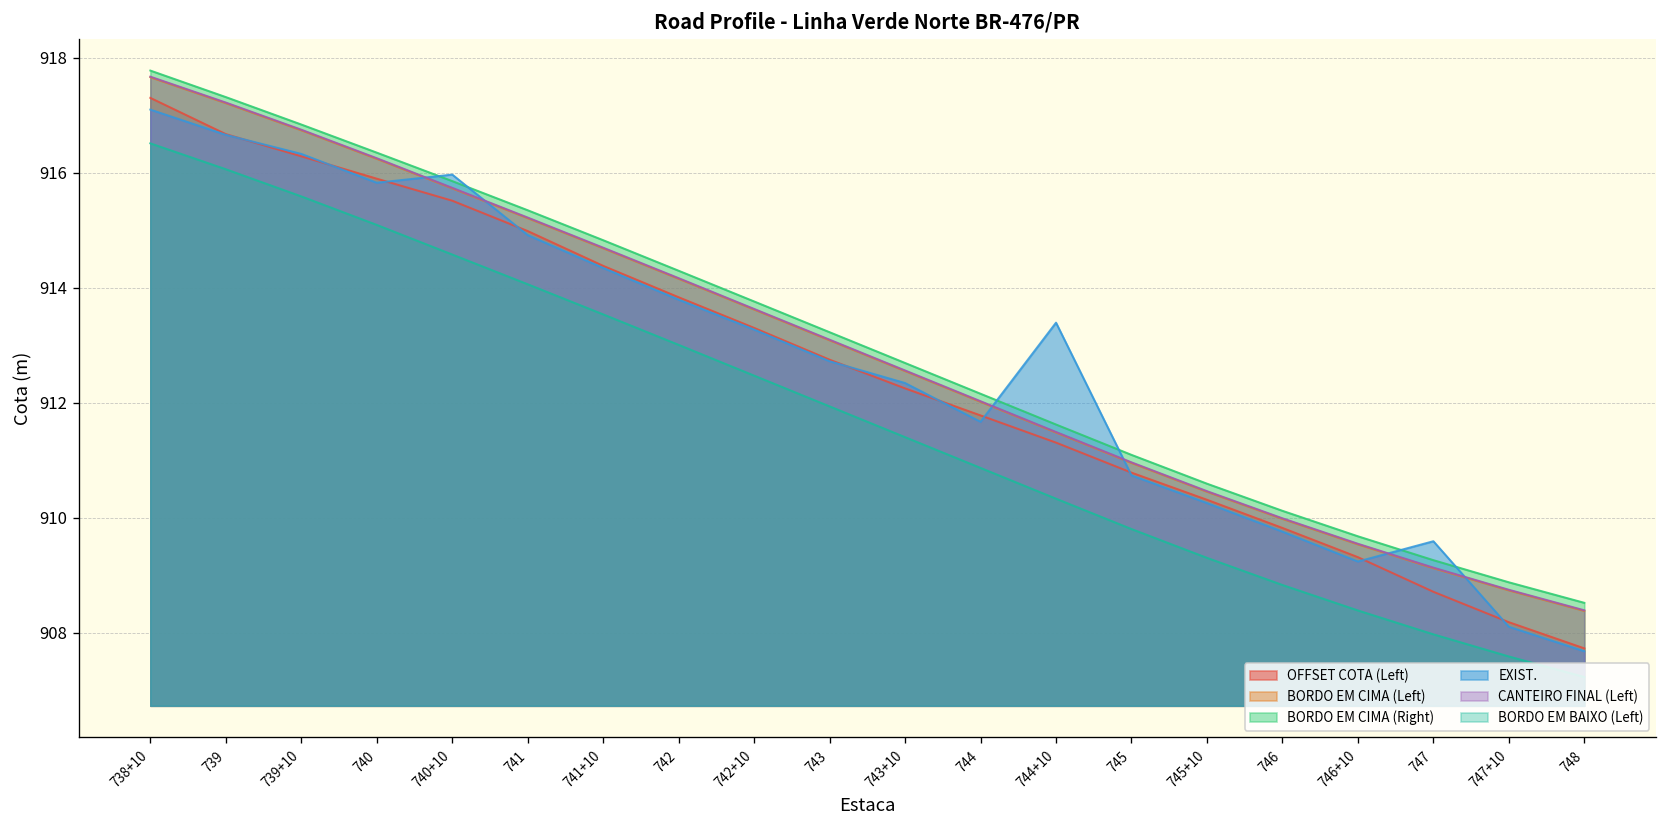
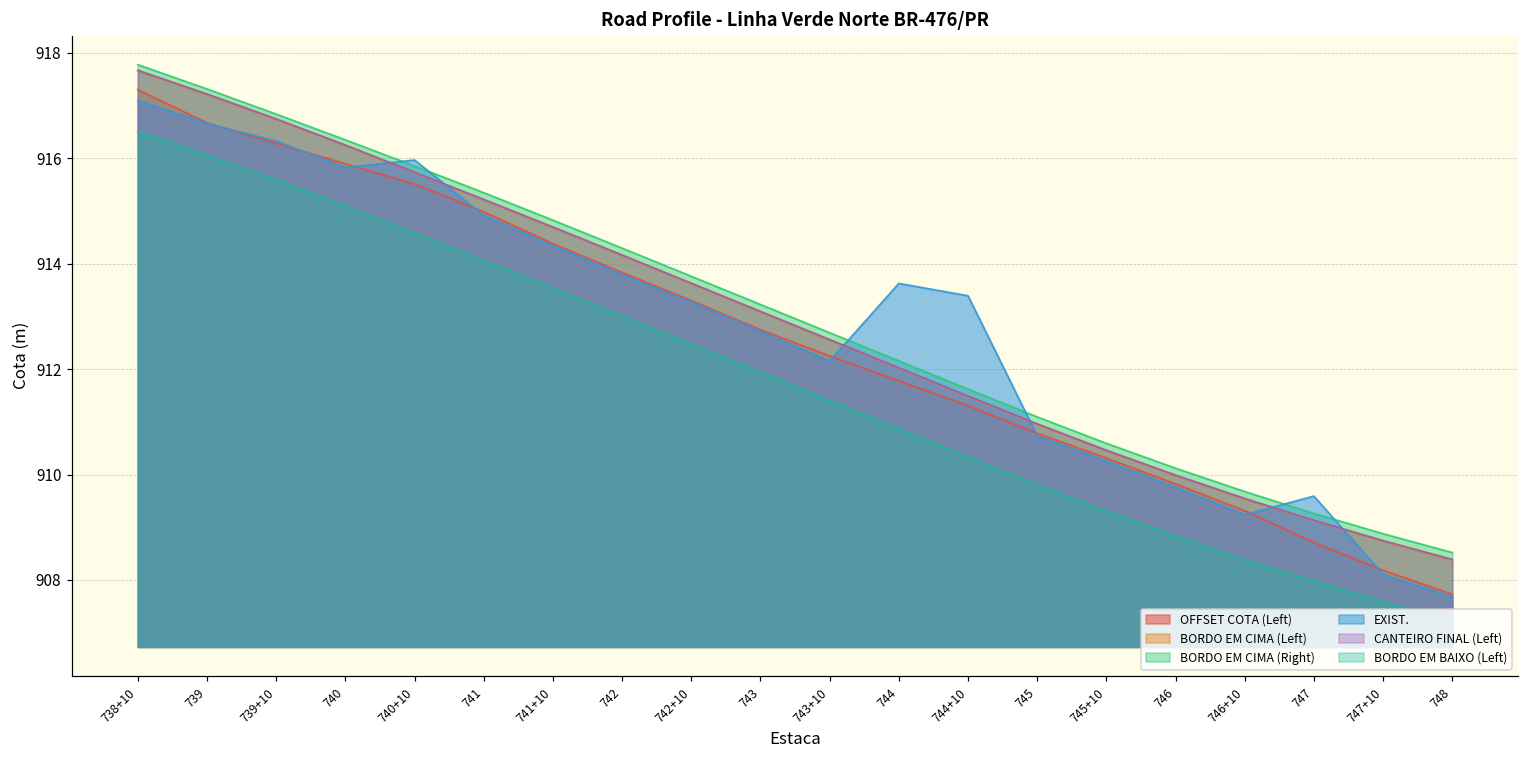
EXIST., 743+10: 912.3 -> 912.2
EXIST., 744: 911.7 -> 913.6
